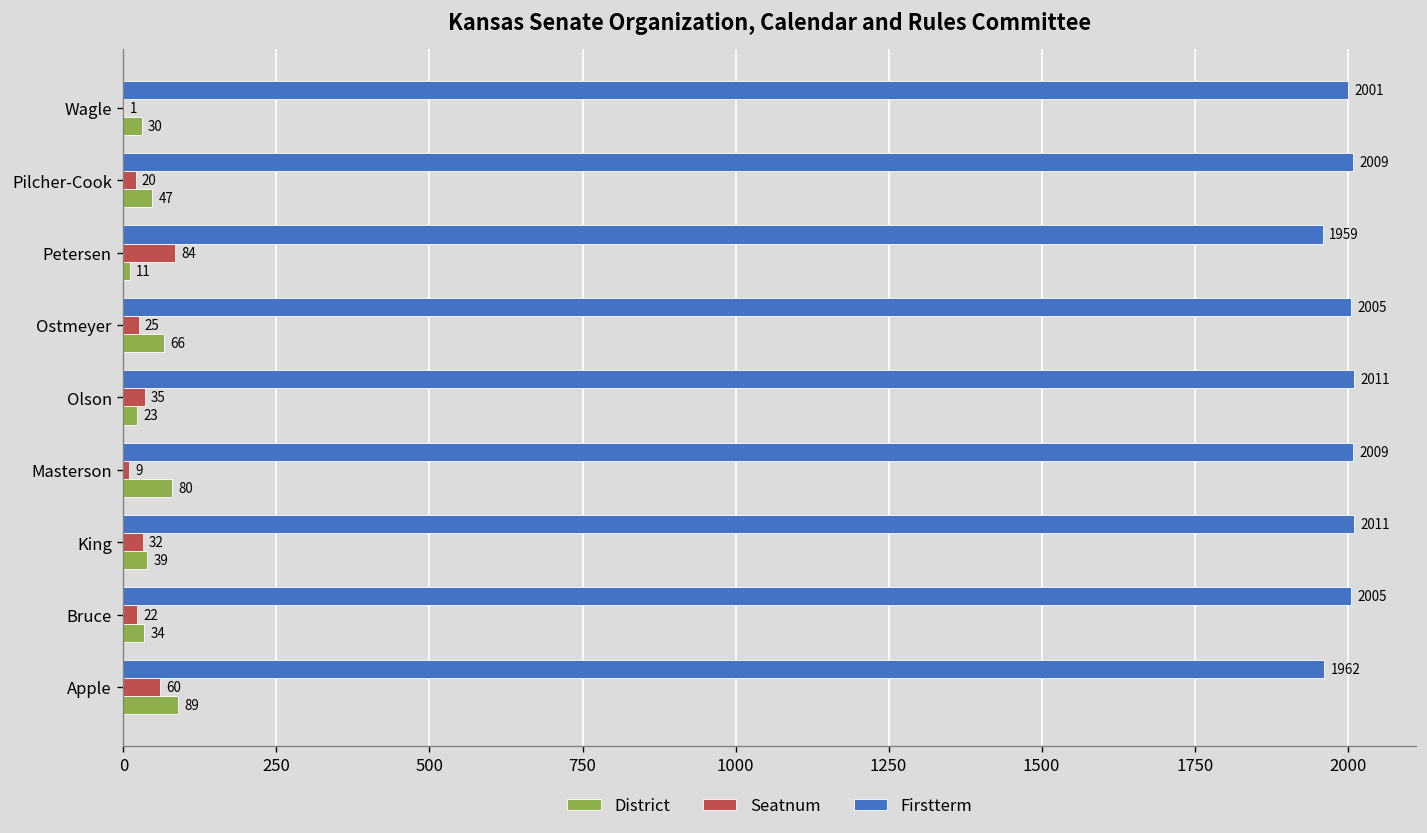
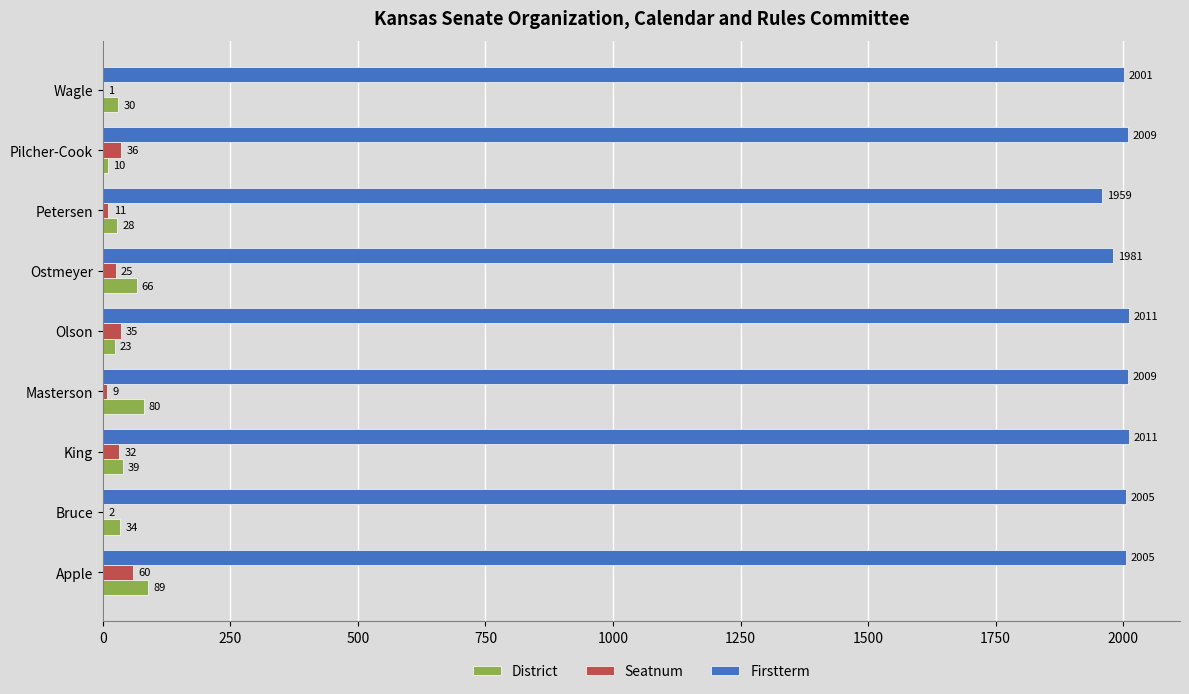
Seatnum, Pilcher-Cook: 20 -> 36
District, Pilcher-Cook: 47 -> 10
Seatnum, Petersen: 84 -> 11
District, Petersen: 11 -> 28
Firstterm, Ostmeyer: 2005 -> 1981
Seatnum, Bruce: 22 -> 2
Firstterm, Apple: 1962 -> 2005
